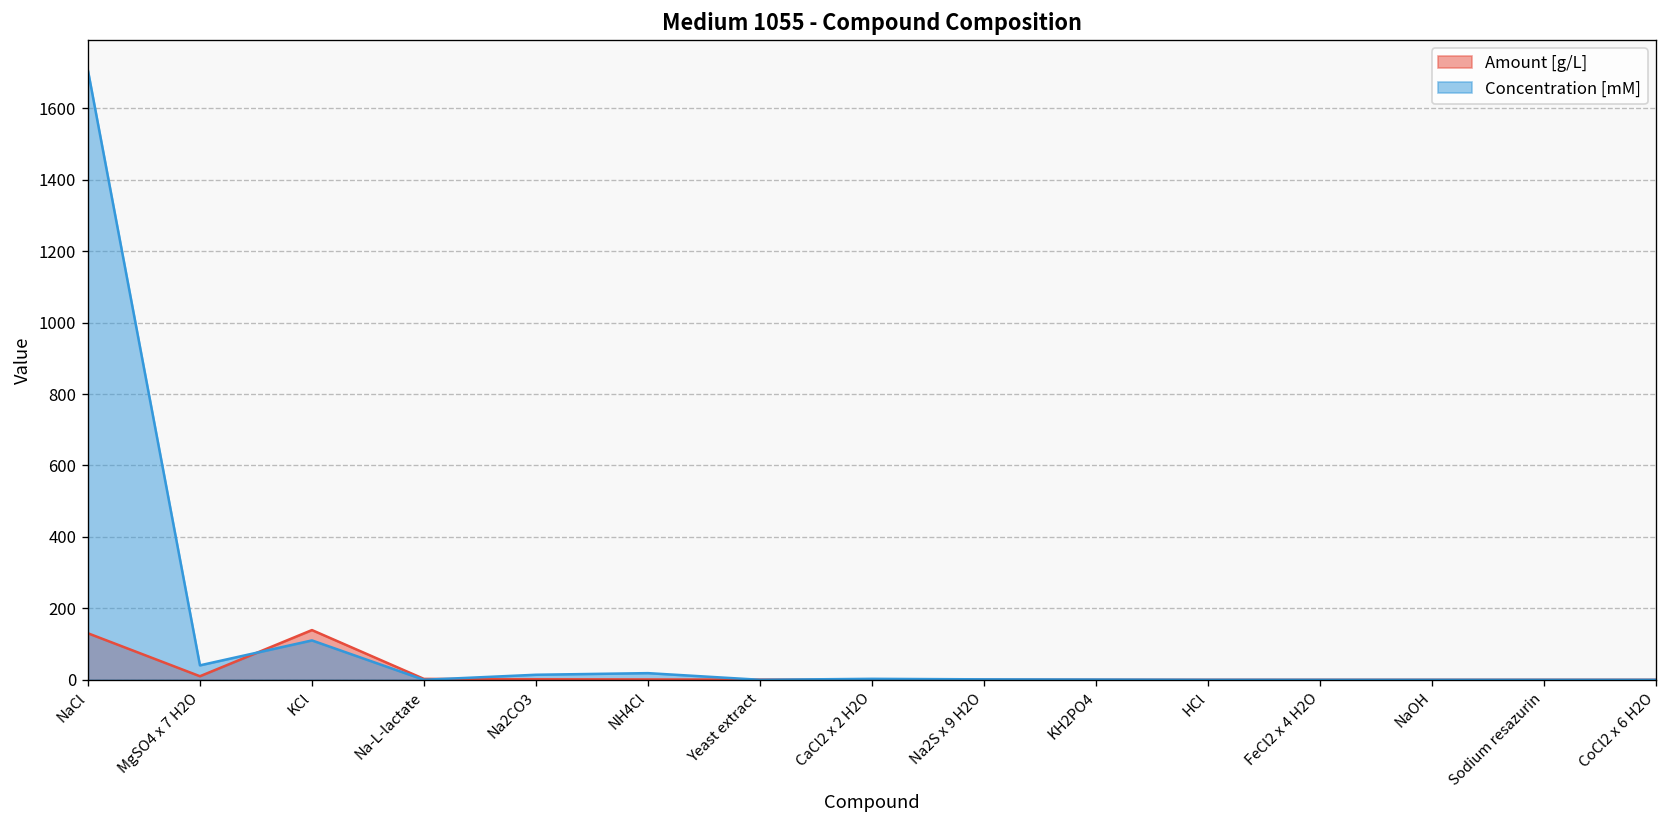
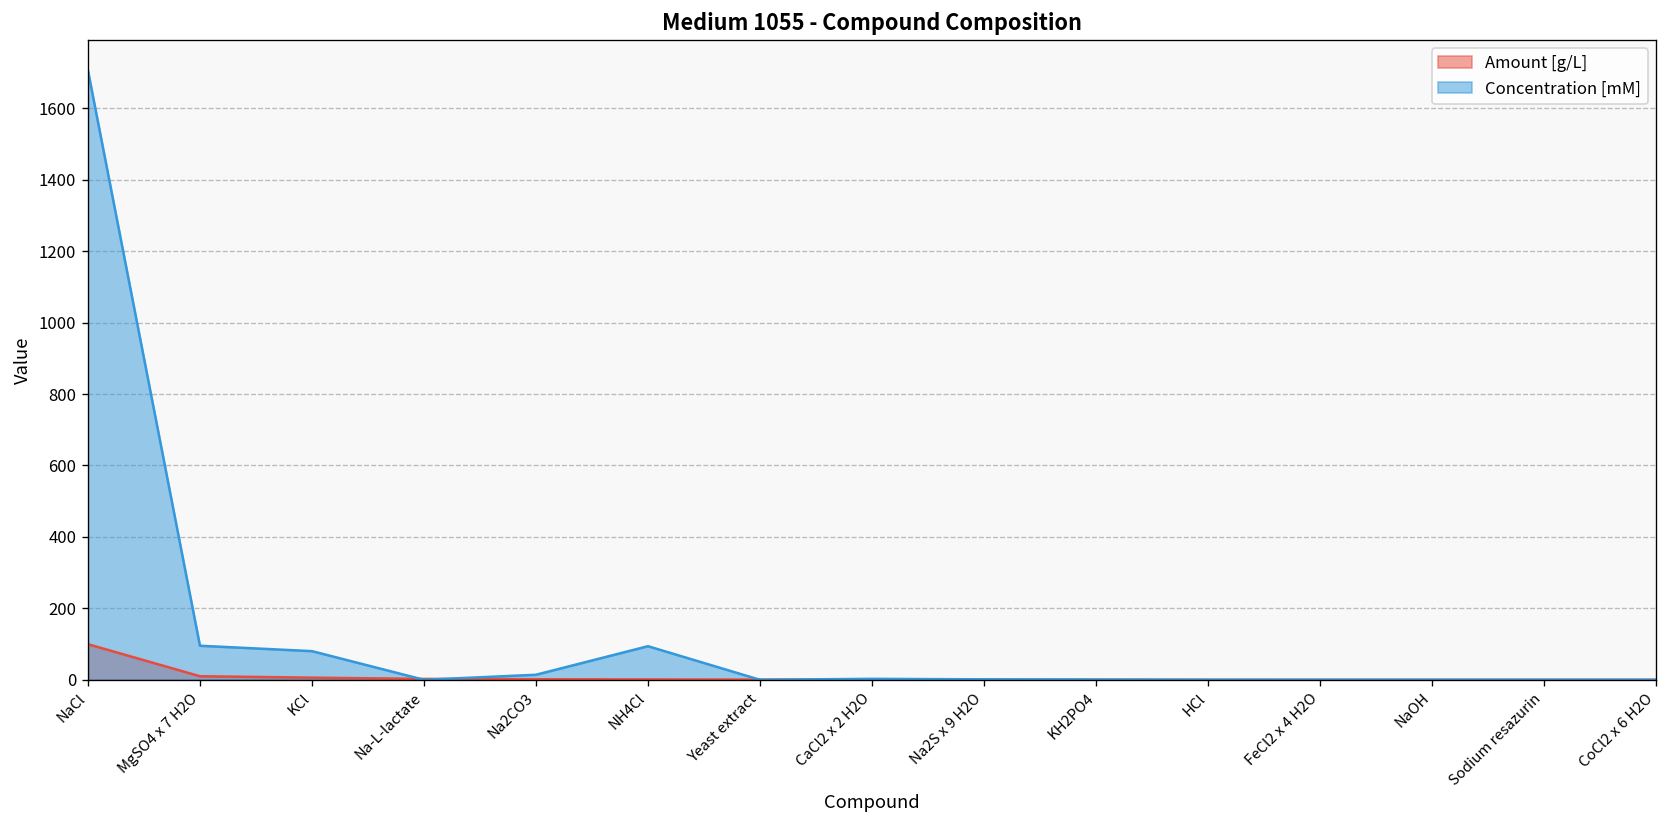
Amount [g/L], NaCl: 130 -> 100
Concentration [mM], MgSO4 x 7 H2O: 40 -> 100
Amount [g/L], KCl: 140 -> 10
Concentration [mM], KCl: 110 -> 80
Concentration [mM], NH4Cl: 20 -> 90
